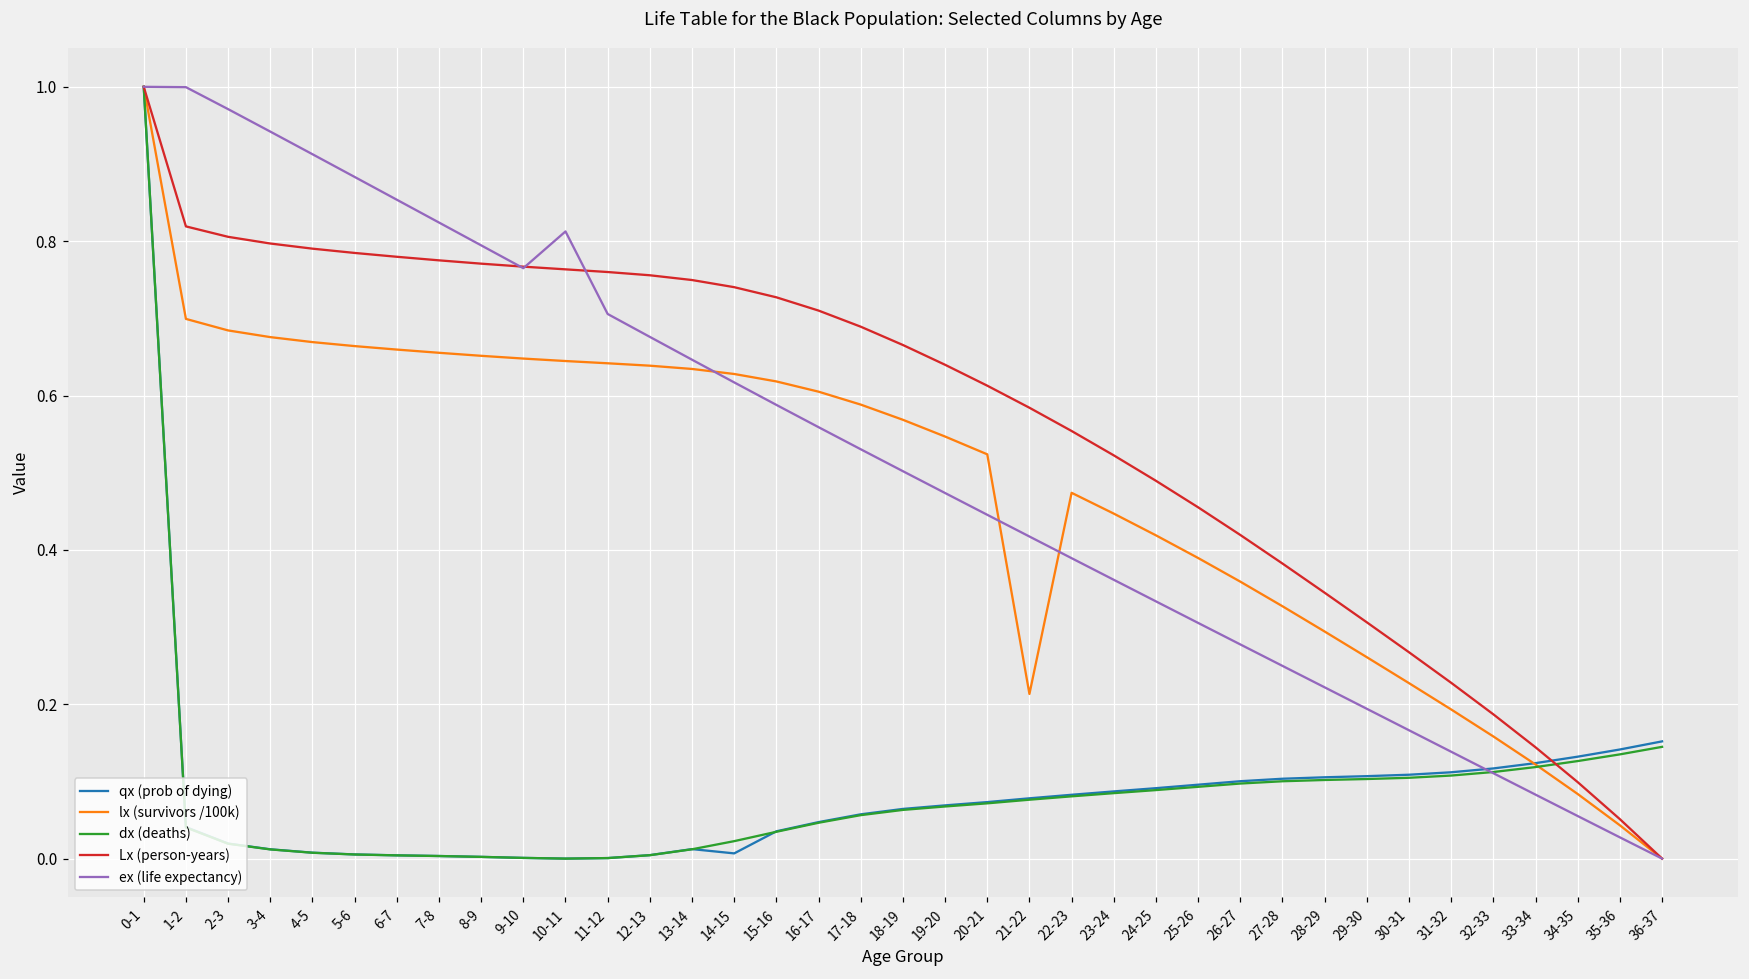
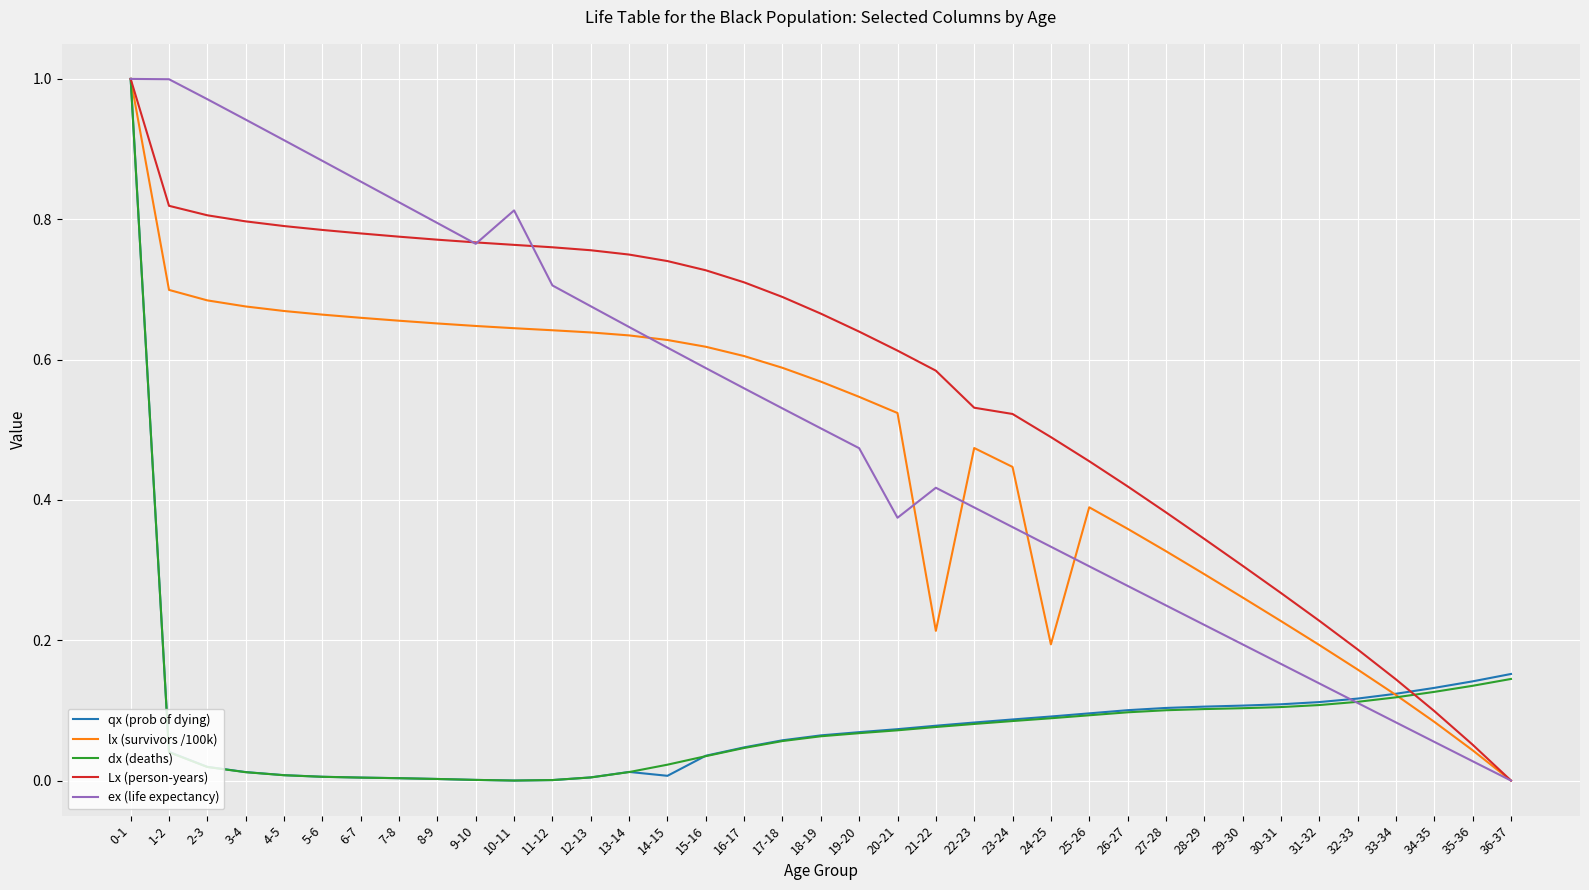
ex (life expectancy), 20-21: 0.45 -> 0.37
Lx (person-years), 22-23: 0.55 -> 0.53
lx (survivors /100k), 24-25: 0.42 -> 0.19
